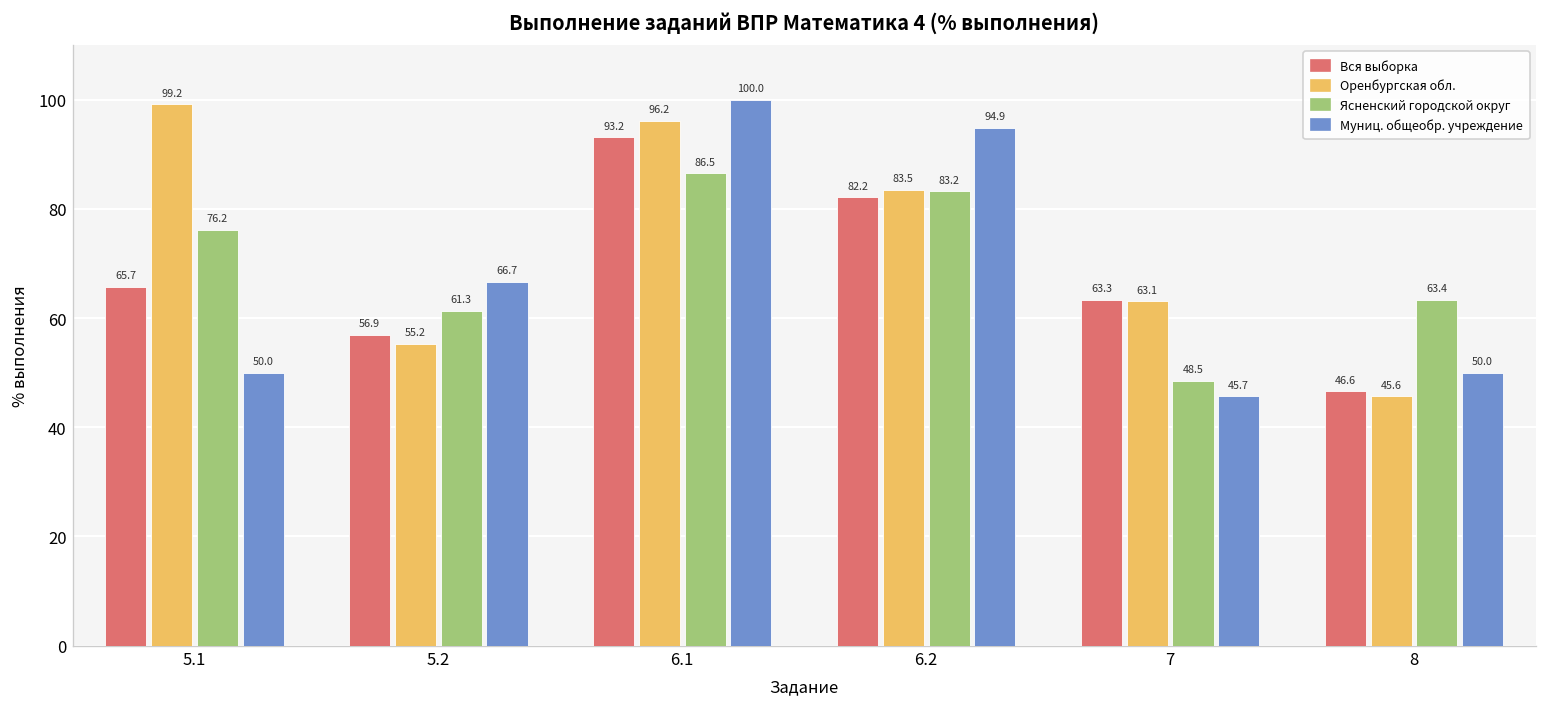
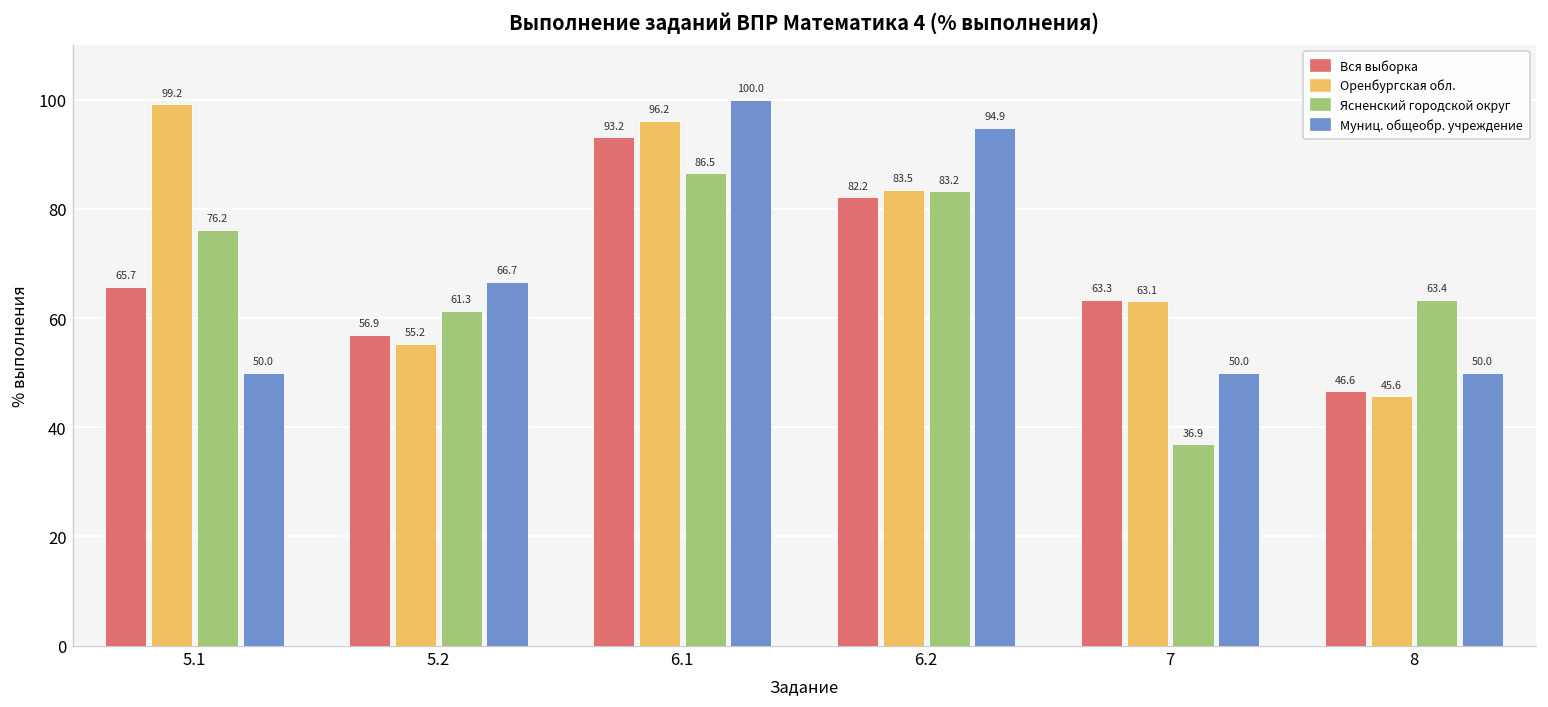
Ясненский городской округ, 7: 48.5 -> 36.9
Муниц. общеобр. учреждение, 7: 45.7 -> 50.0
